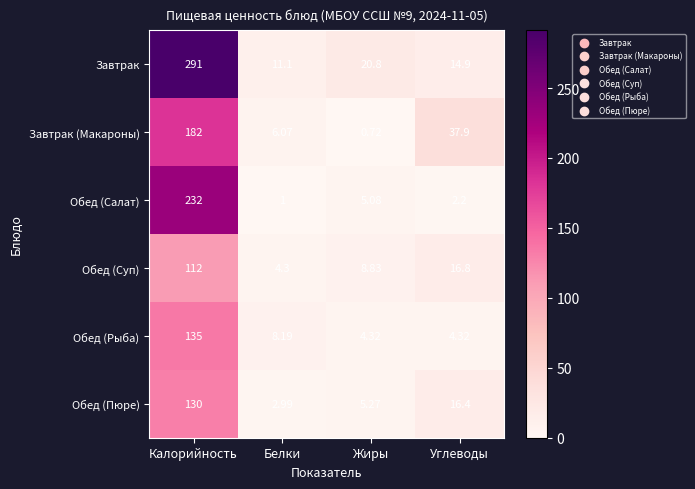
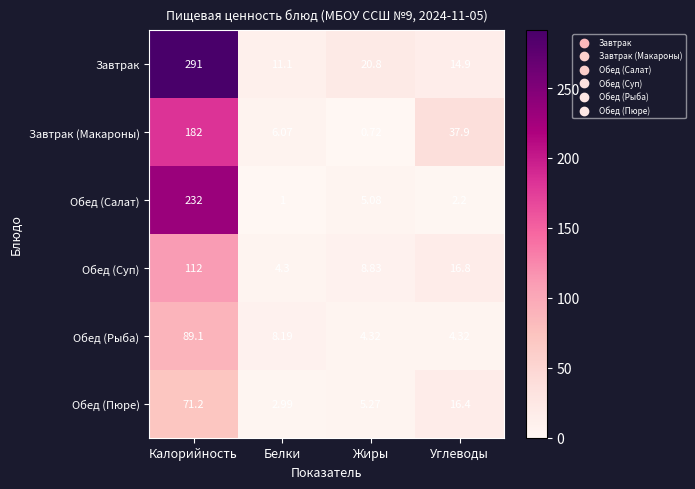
Обед (Рыба), Калорийность: 135 -> 89.1
Обед (Пюре), Калорийность: 130 -> 71.2
